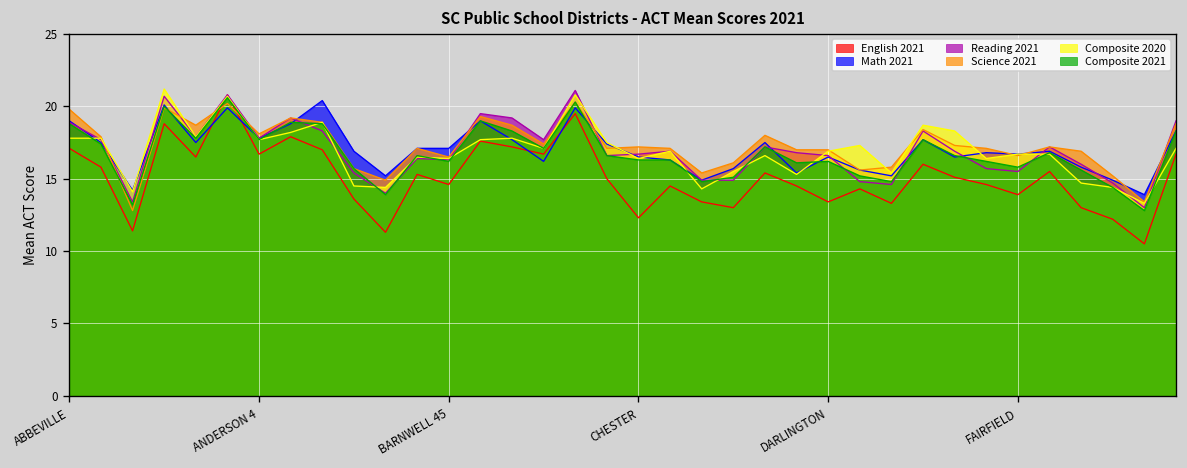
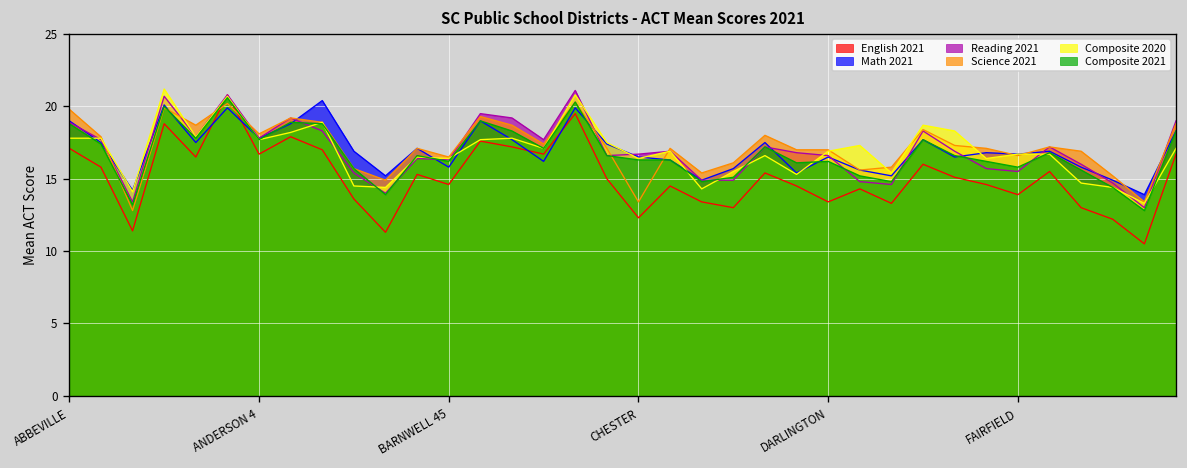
Math 2021, BARNWELL 45: 17.1 -> 15.8
Science 2021, CHESTER: 17.2 -> 13.4
